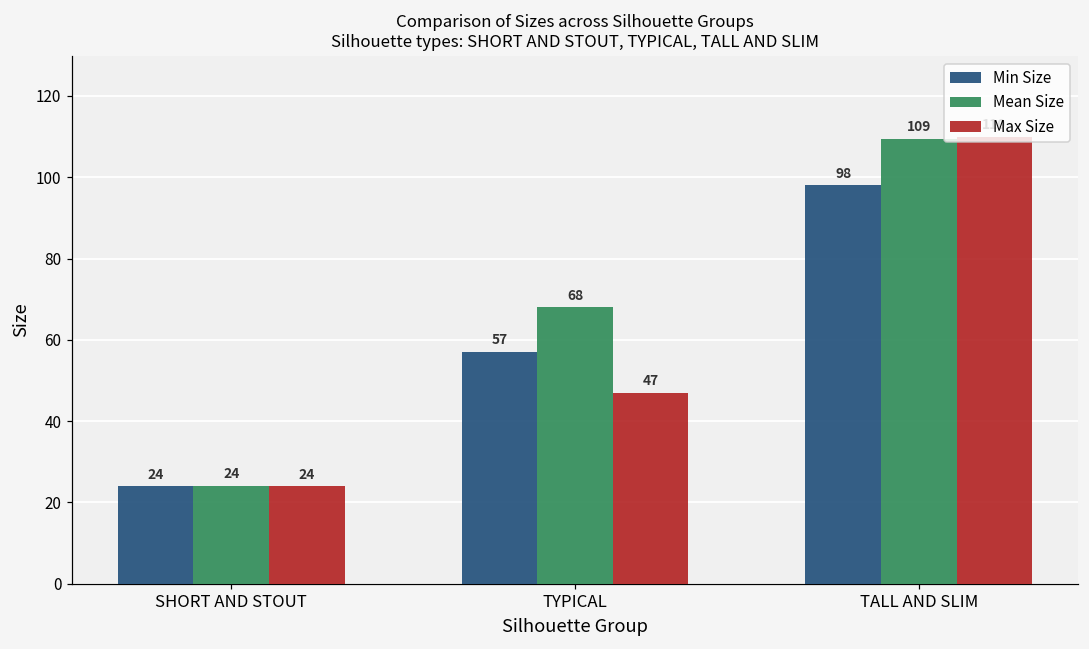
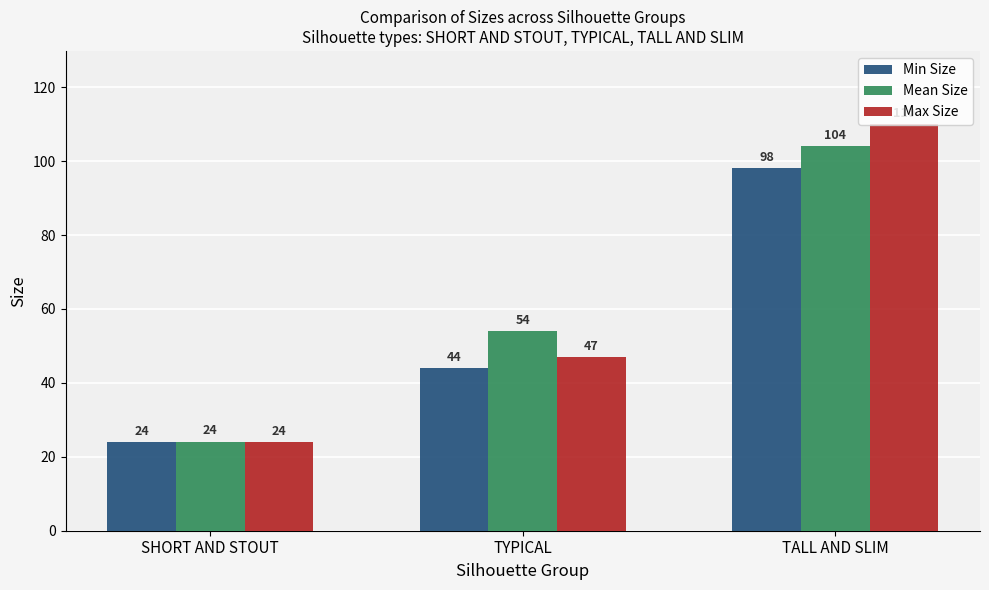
Min Size, TYPICAL: 57 -> 44
Mean Size, TYPICAL: 68 -> 54
Mean Size, TALL AND SLIM: 109 -> 104
